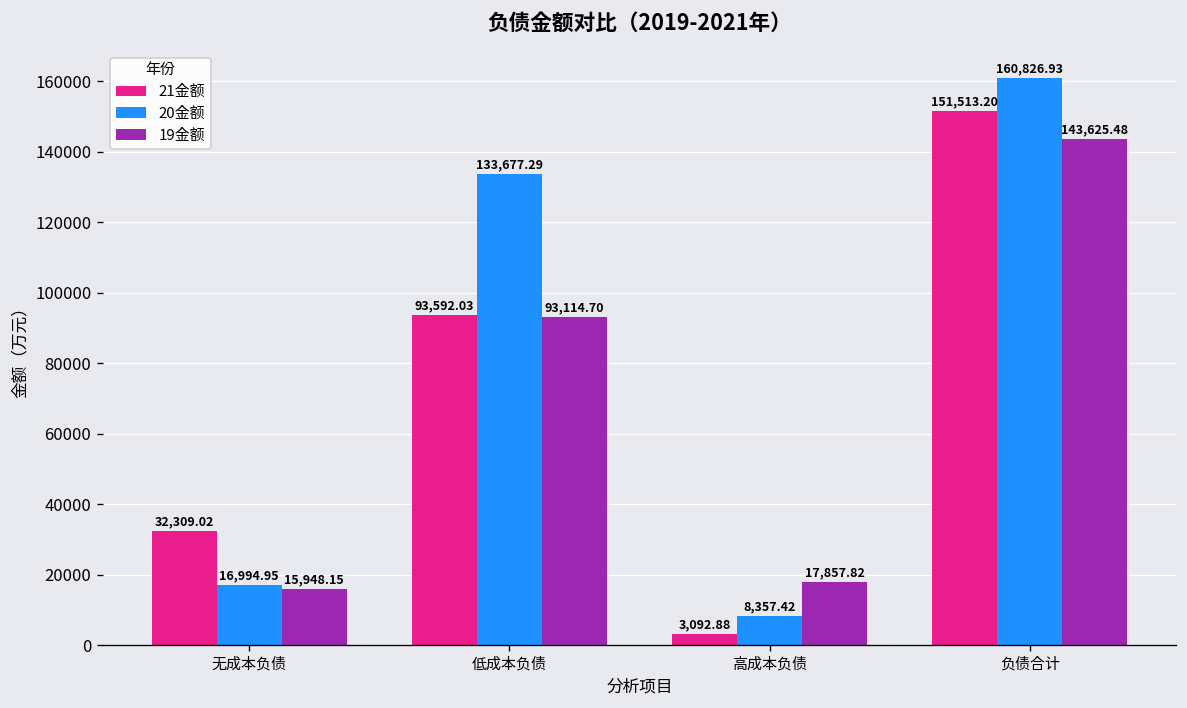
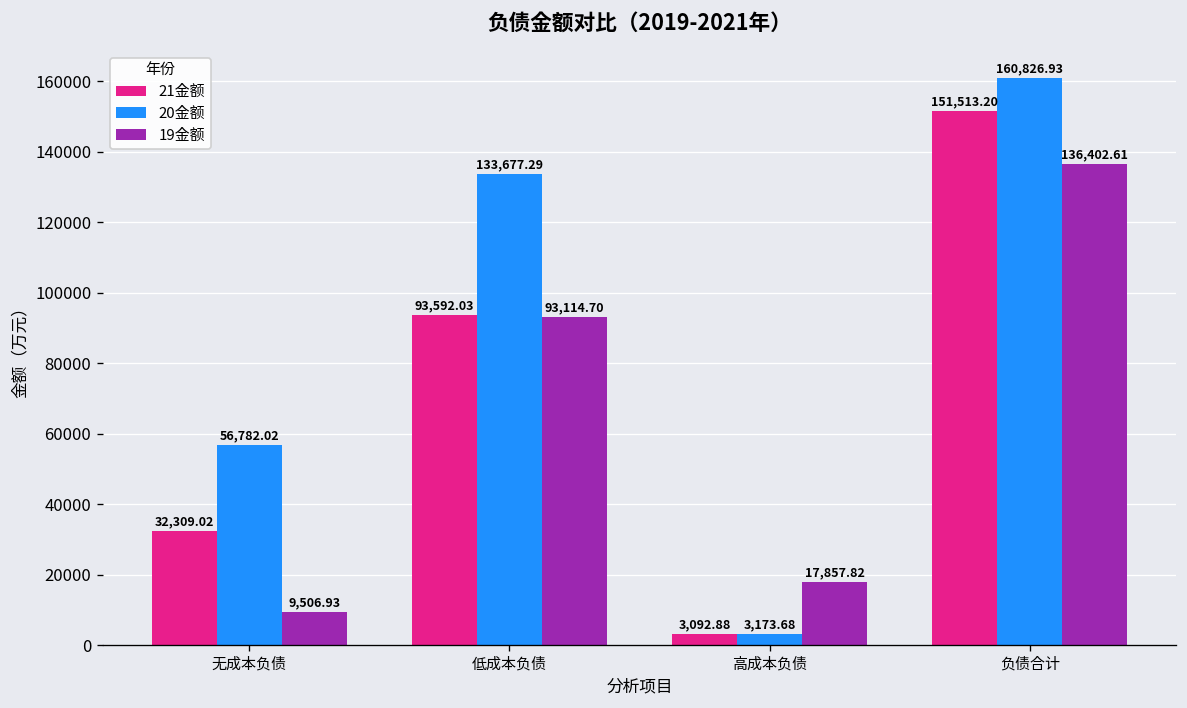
20金额, 无成本负债: 16,994.95 -> 56,782.02
19金额, 无成本负债: 15,948.15 -> 9,506.93
20金额, 高成本负债: 8,357.42 -> 3,173.68
19金额, 负债合计: 143,625.48 -> 136,402.61
